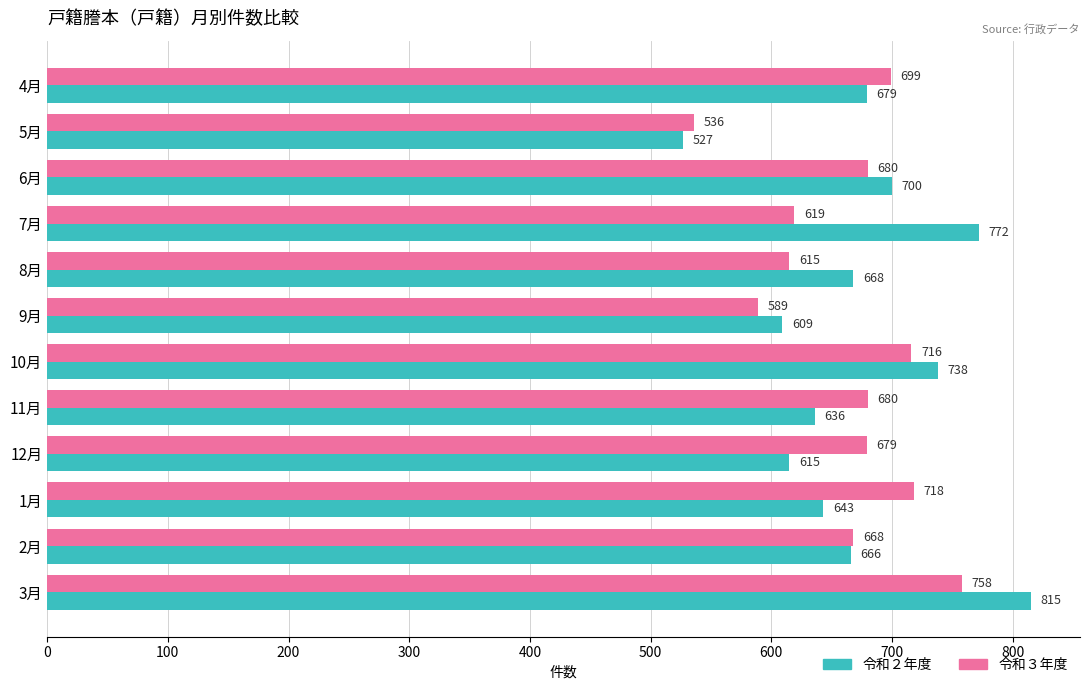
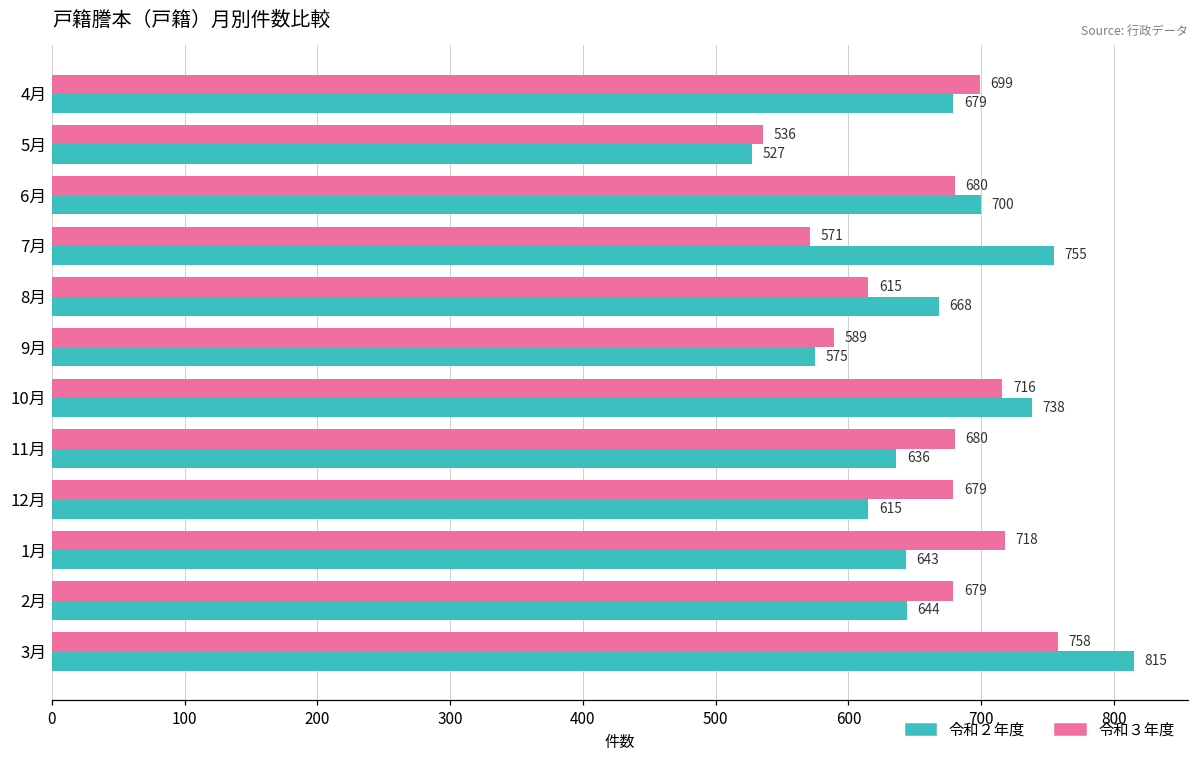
令和３年度, 7月: 619 -> 571
令和２年度, 7月: 772 -> 755
令和２年度, 9月: 609 -> 575
令和３年度, 2月: 668 -> 679
令和２年度, 2月: 666 -> 644
